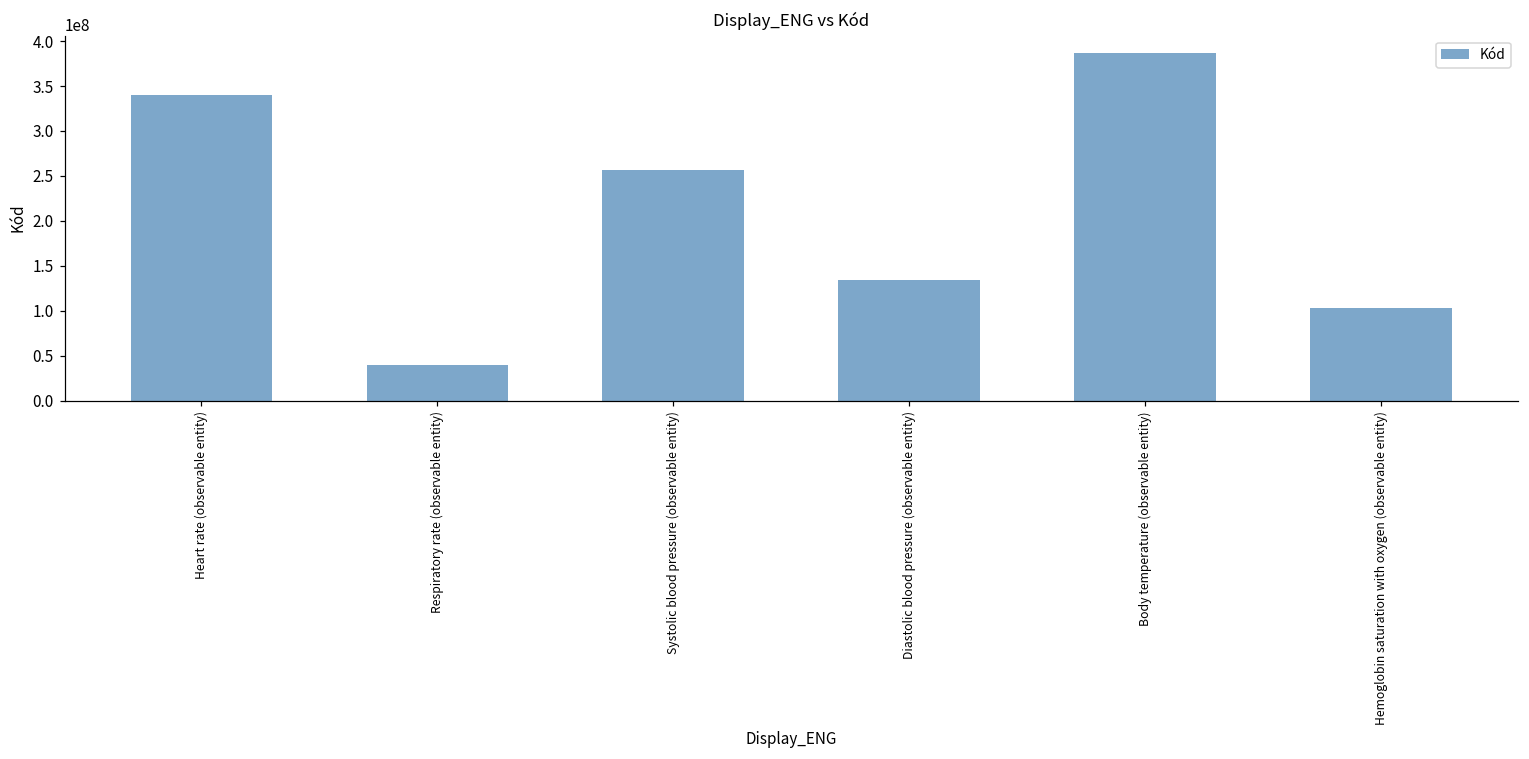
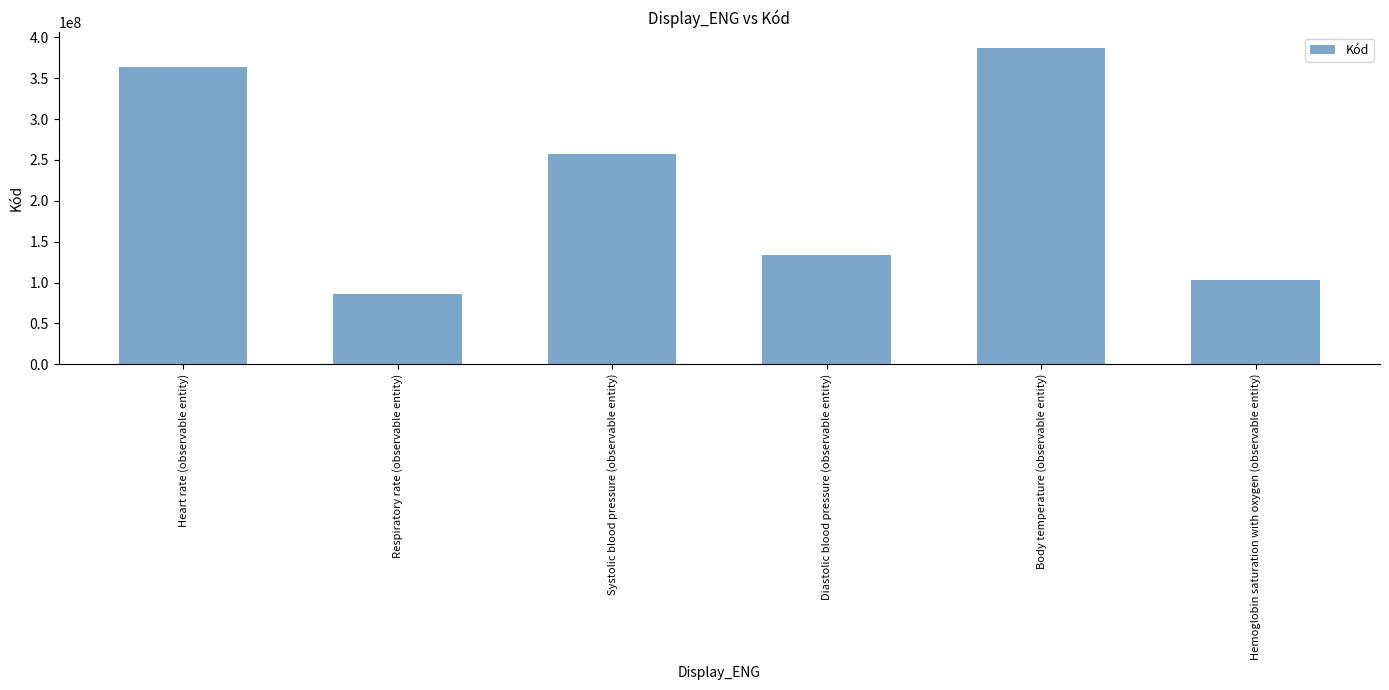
Heart rate (observable entity): 340000000 -> 360000000
Respiratory rate (observable entity): 40000000 -> 90000000
